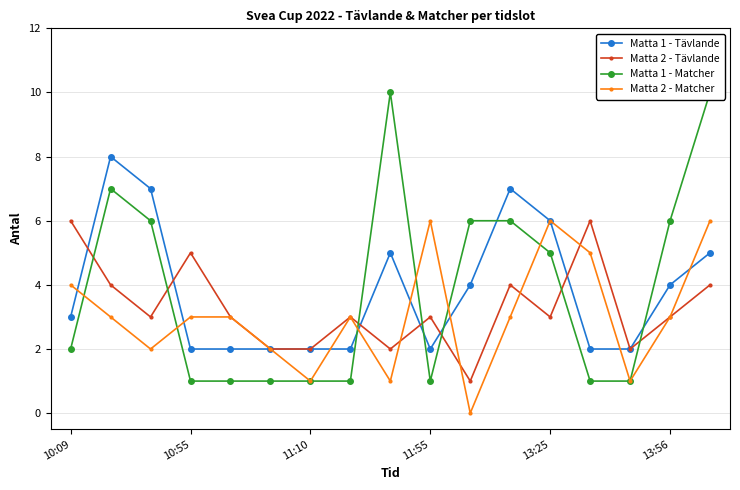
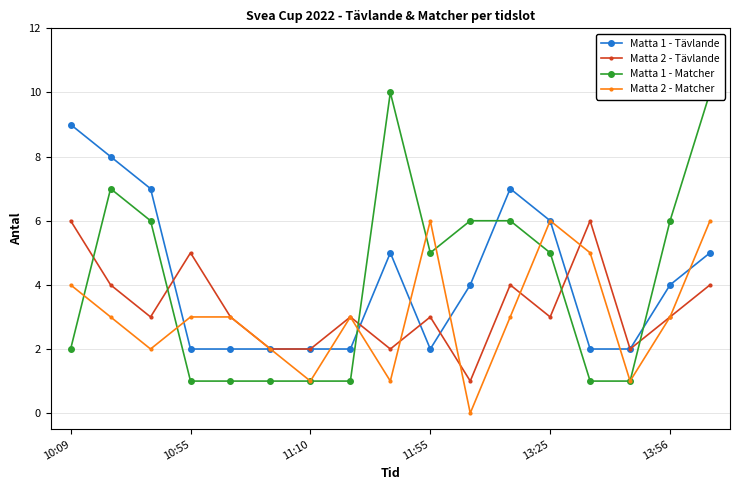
Matta 1 - Tävlande, 10:09: 3 -> 9
Matta 1 - Matcher, 11:55: 1 -> 5
